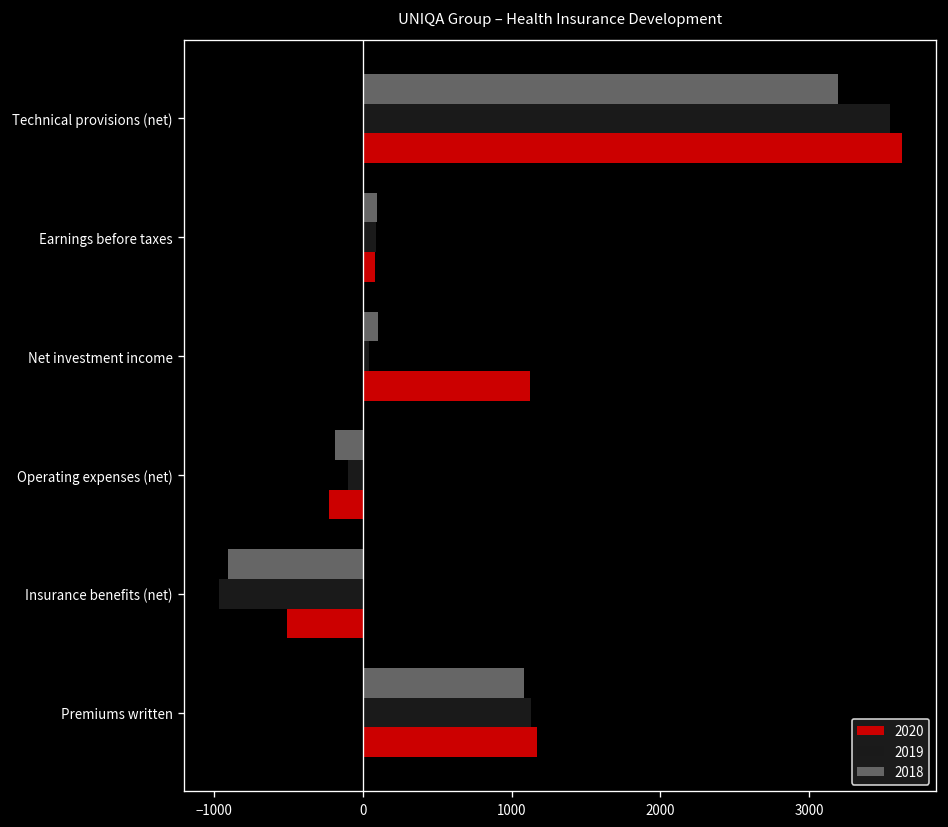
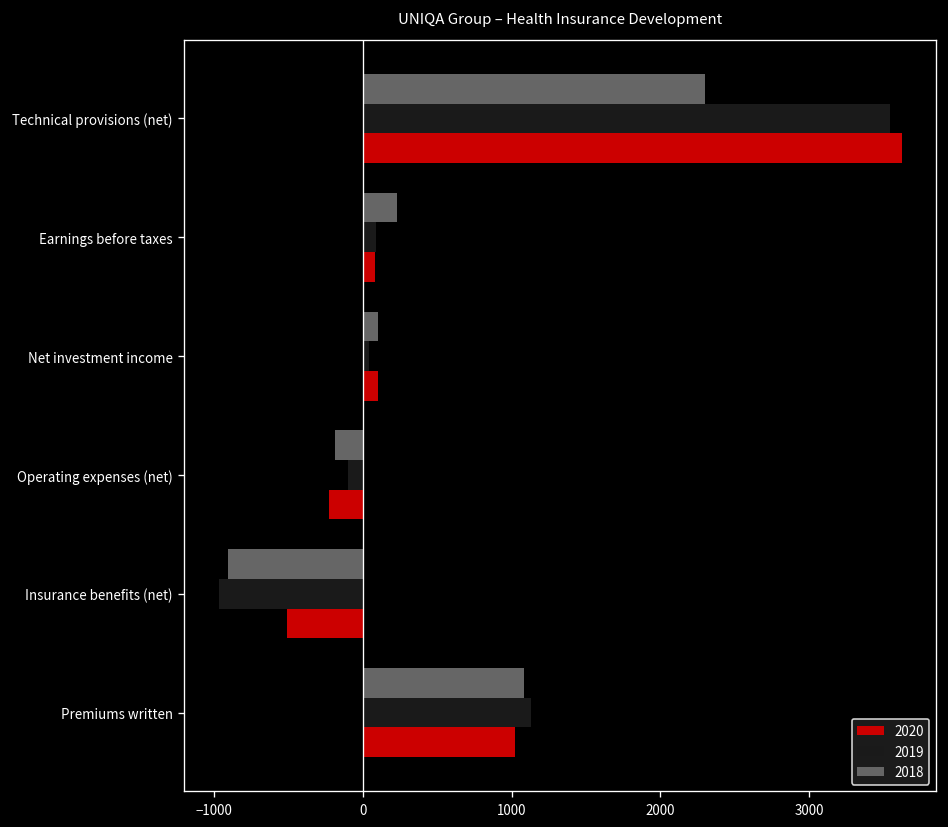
2018, Technical provisions (net): 3190 -> 2300
2018, Earnings before taxes: 100 -> 230
2020, Net investment income: 1120 -> 100
2020, Premiums written: 1170 -> 1030
